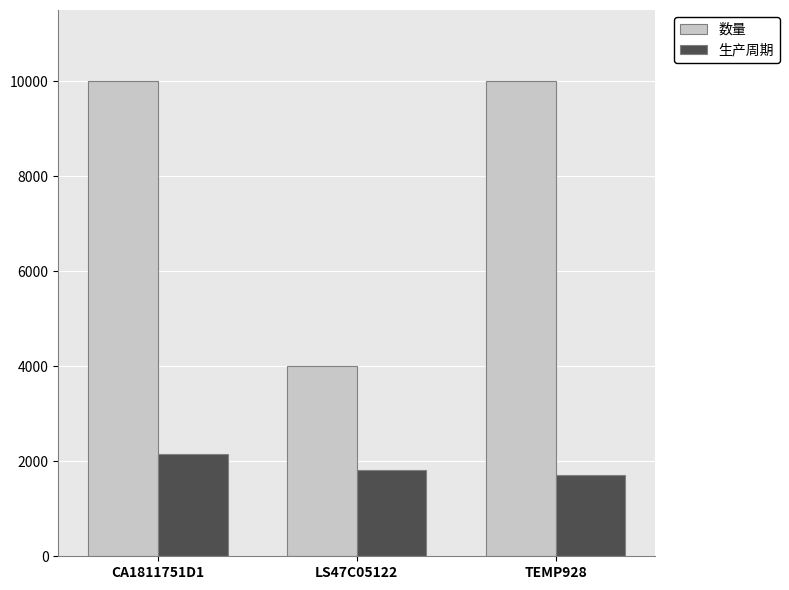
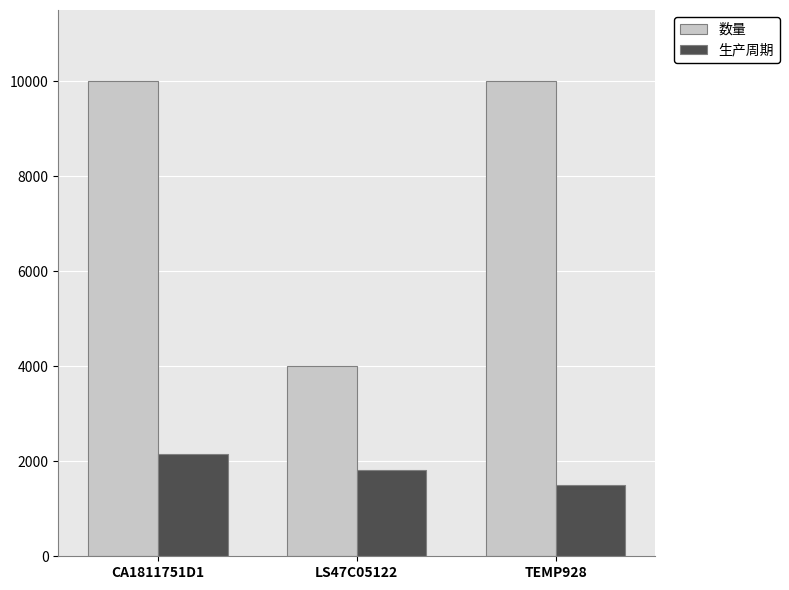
生产周期, TEMP928: 1700 -> 1500
